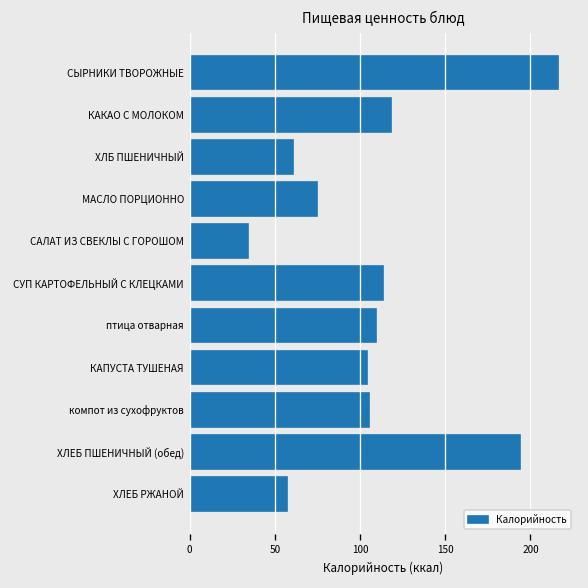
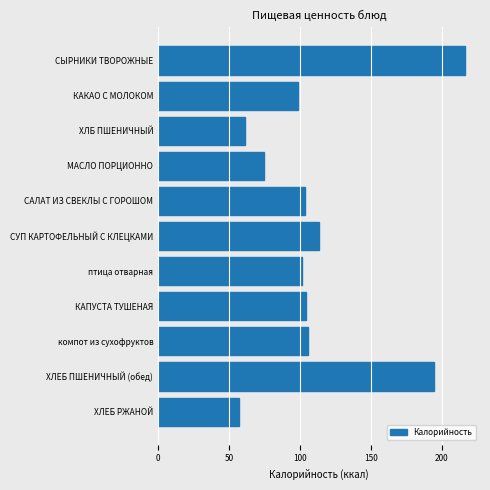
КАКАО С МОЛОКОМ: 118 -> 99
САЛАТ ИЗ СВЕКЛЫ С ГОРОШОМ: 34 -> 104
птица отварная: 110 -> 101
